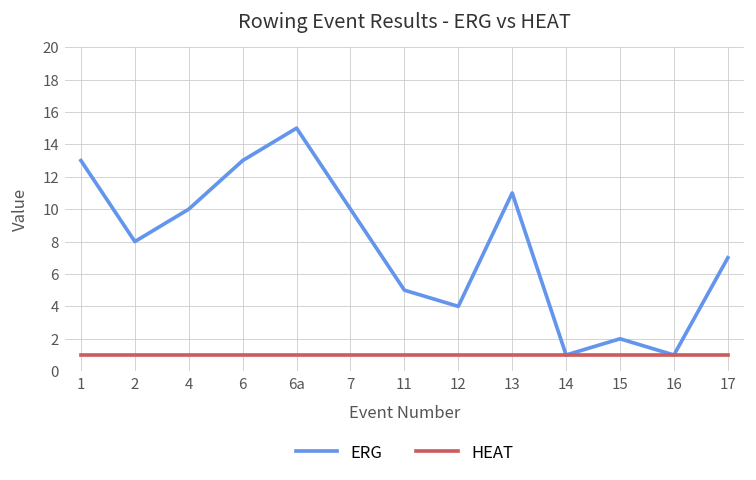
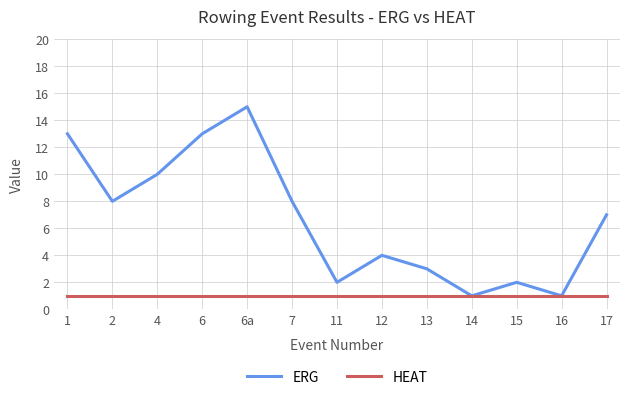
ERG, 7: 10 -> 8
ERG, 11: 5 -> 2
ERG, 13: 11 -> 3
